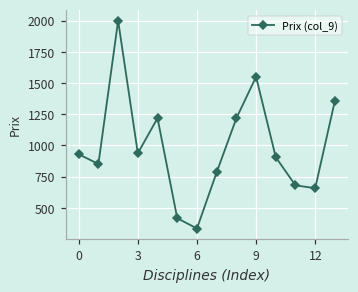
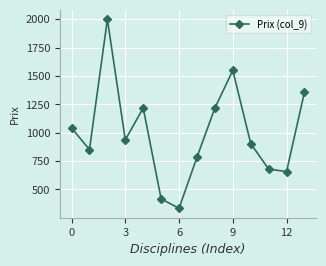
0: 930 -> 1040
